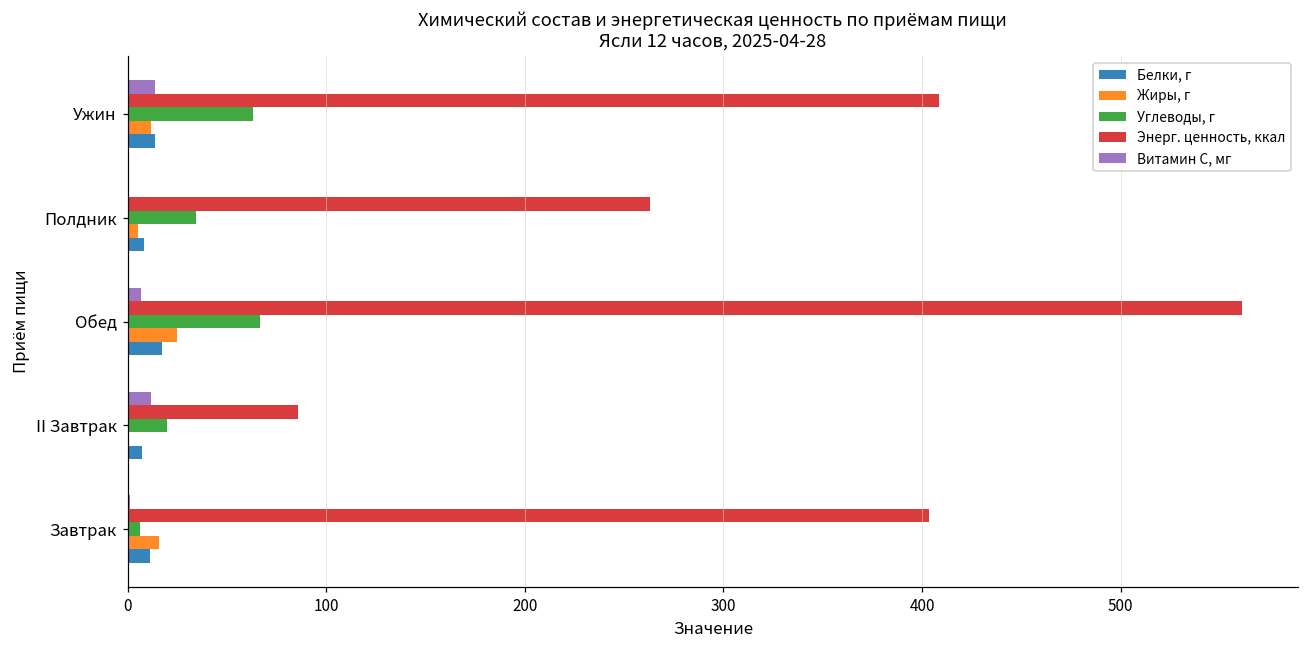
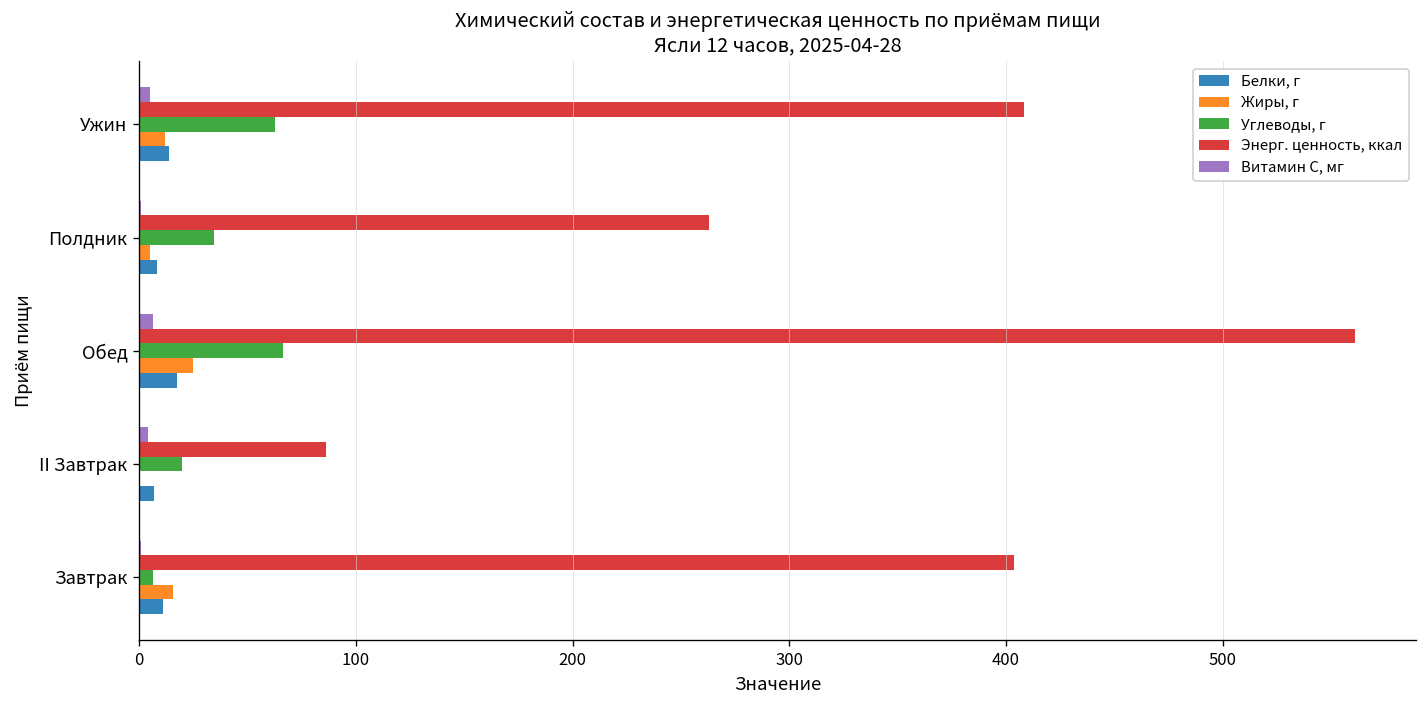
Витамин С, мг, Ужин: 14 -> 5
Витамин С, мг, II Завтрак: 12 -> 4
